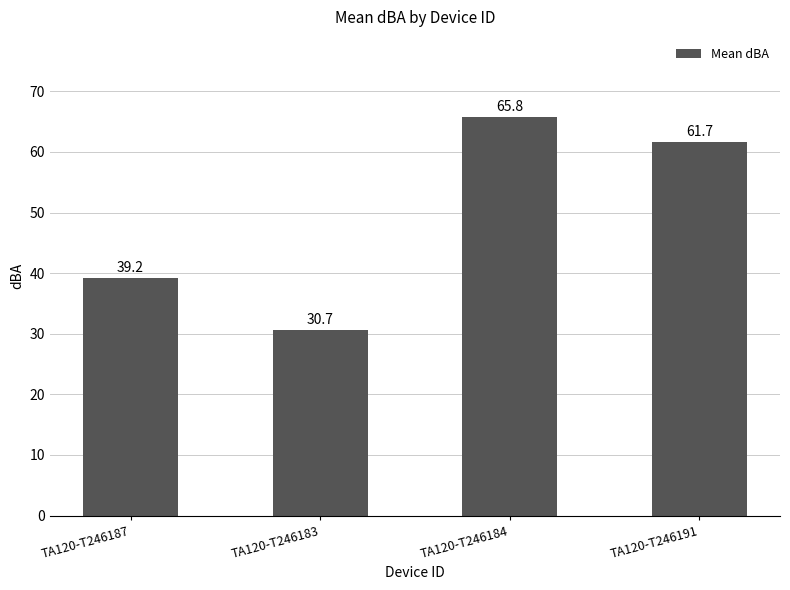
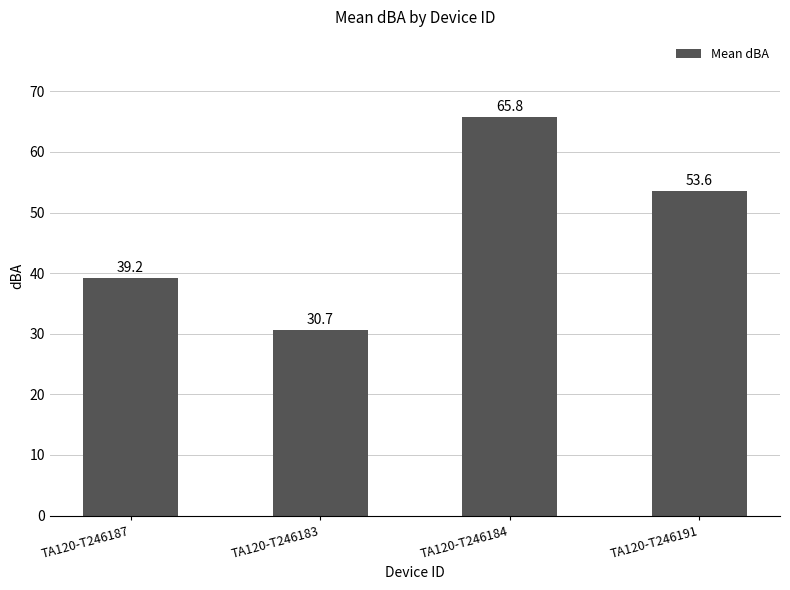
TA120-T246191: 61.7 -> 53.6
